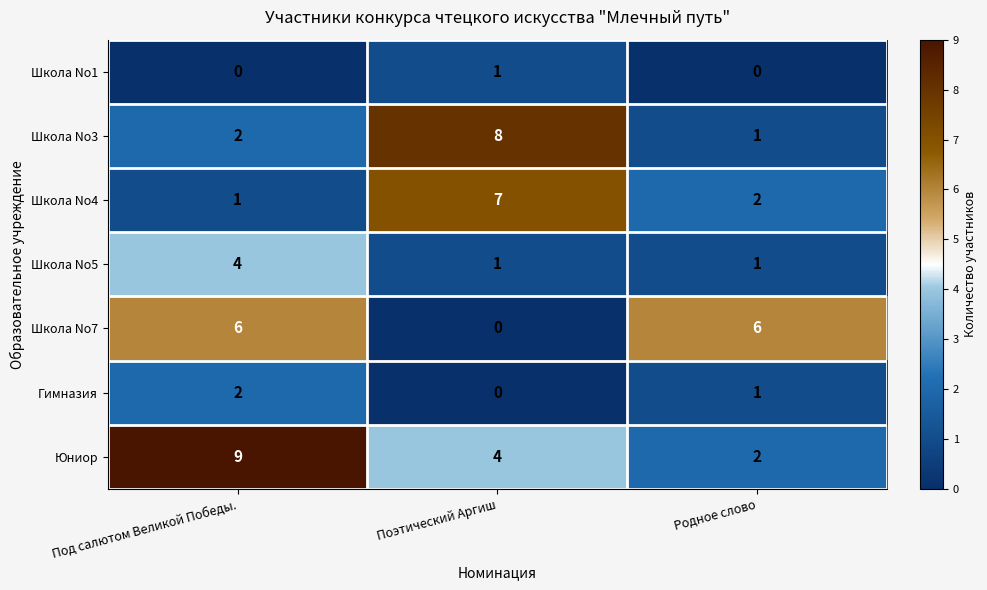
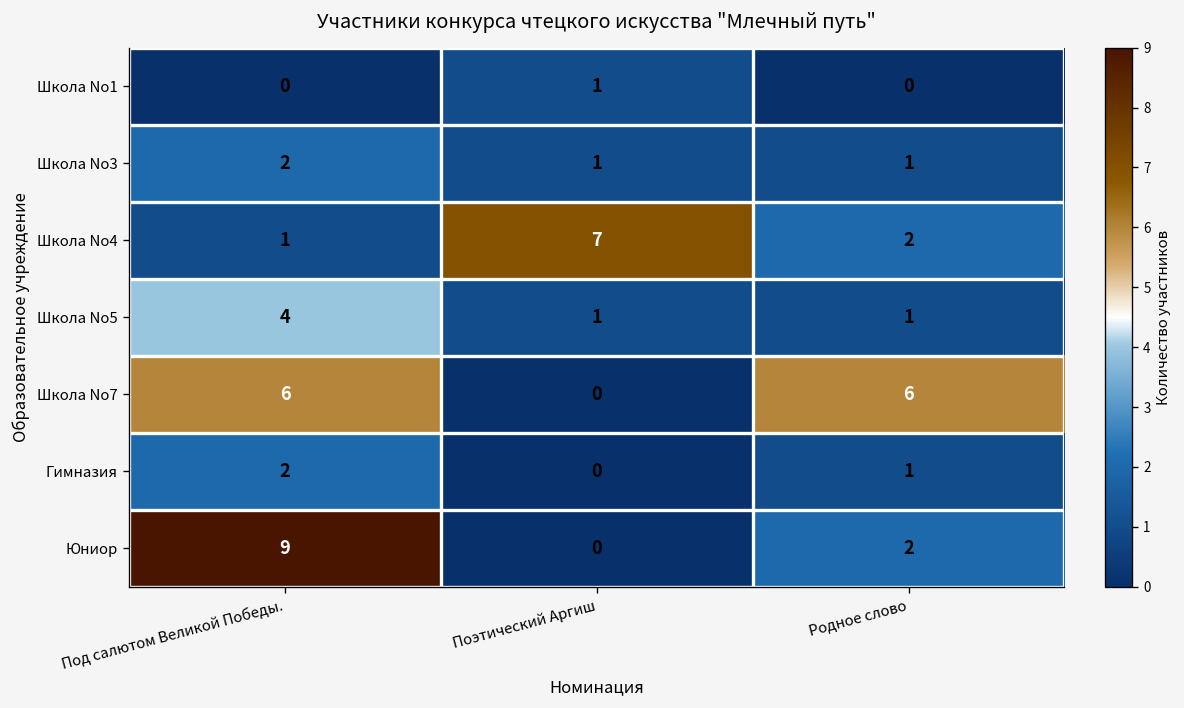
Школа No3, Поэтический Аргиш: 8 -> 1
Юниор, Поэтический Аргиш: 4 -> 0
